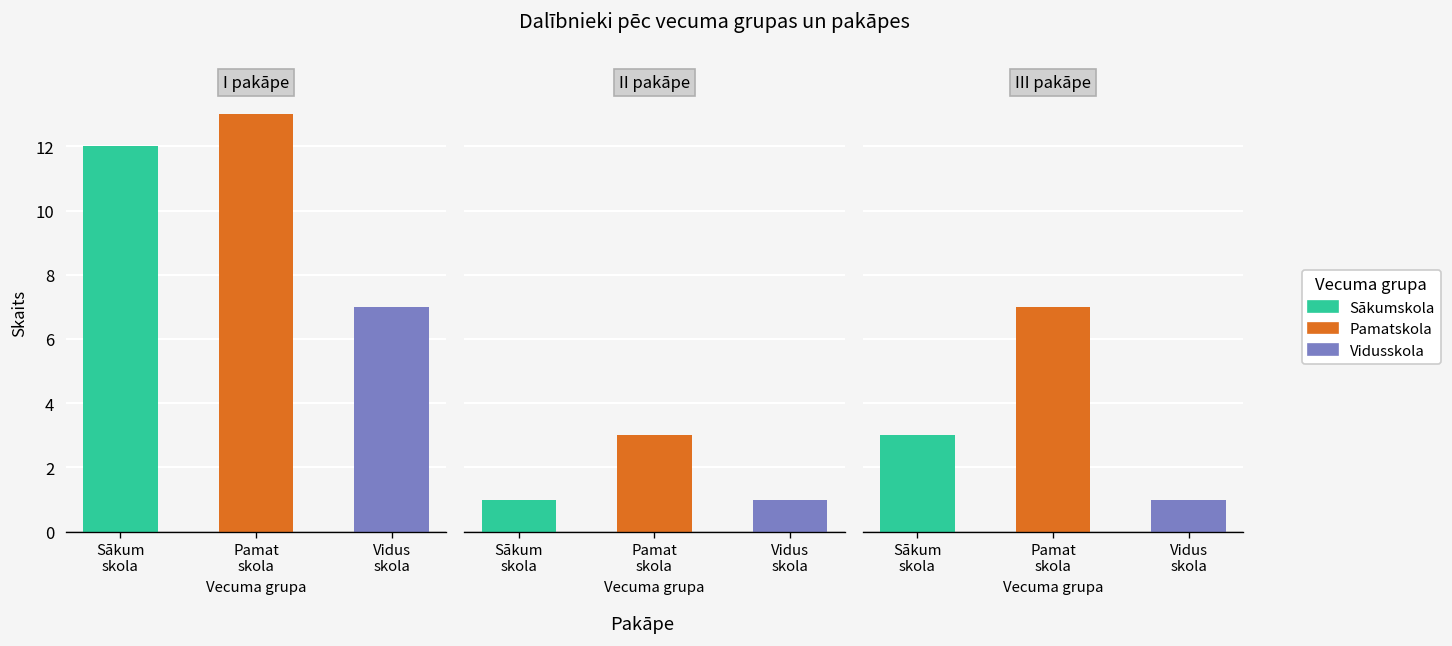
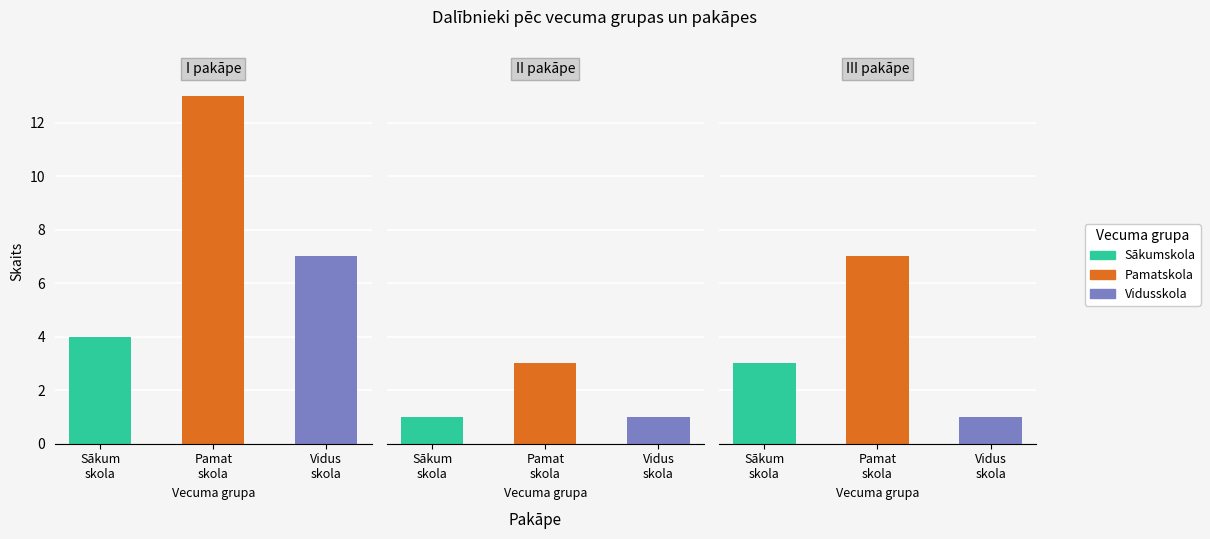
I pakāpe, Sākum skola: 12 -> 4
